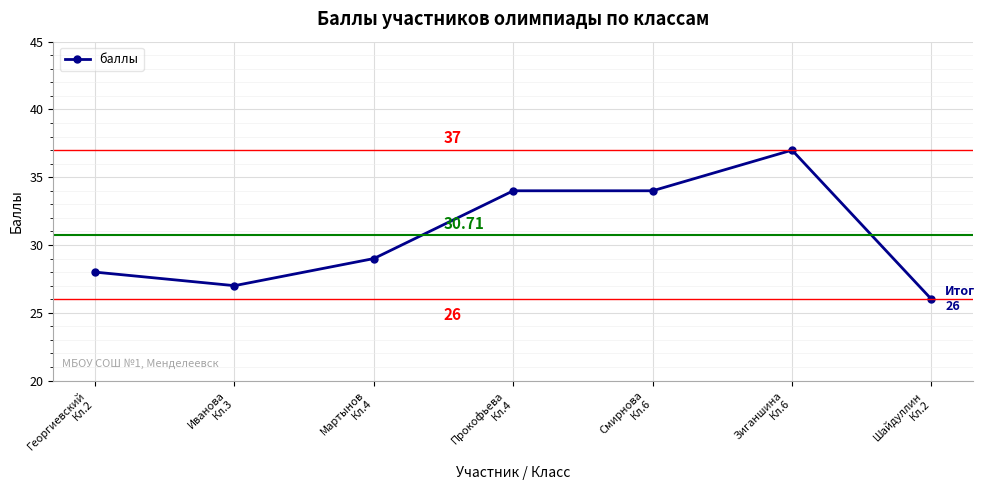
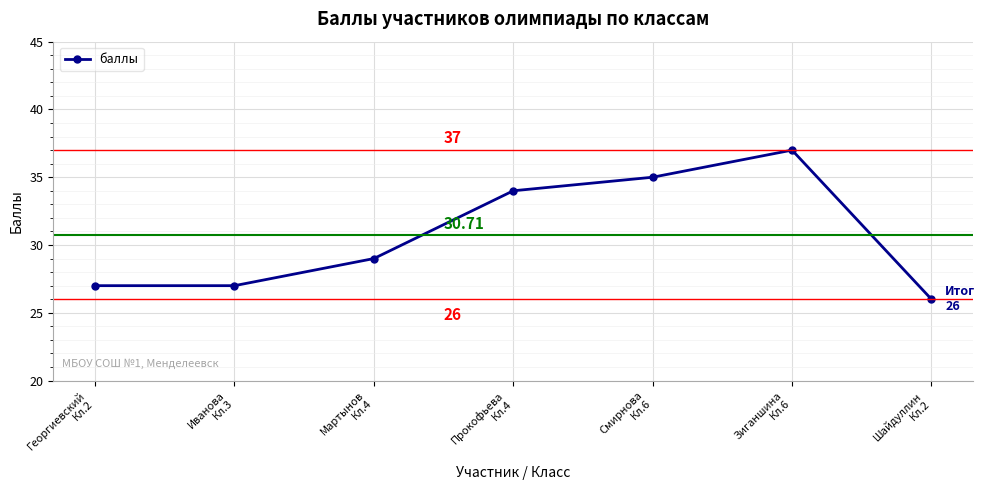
Георгиевский Кл.2: 28 -> 27
Смирнова Кл.6: 34 -> 35
